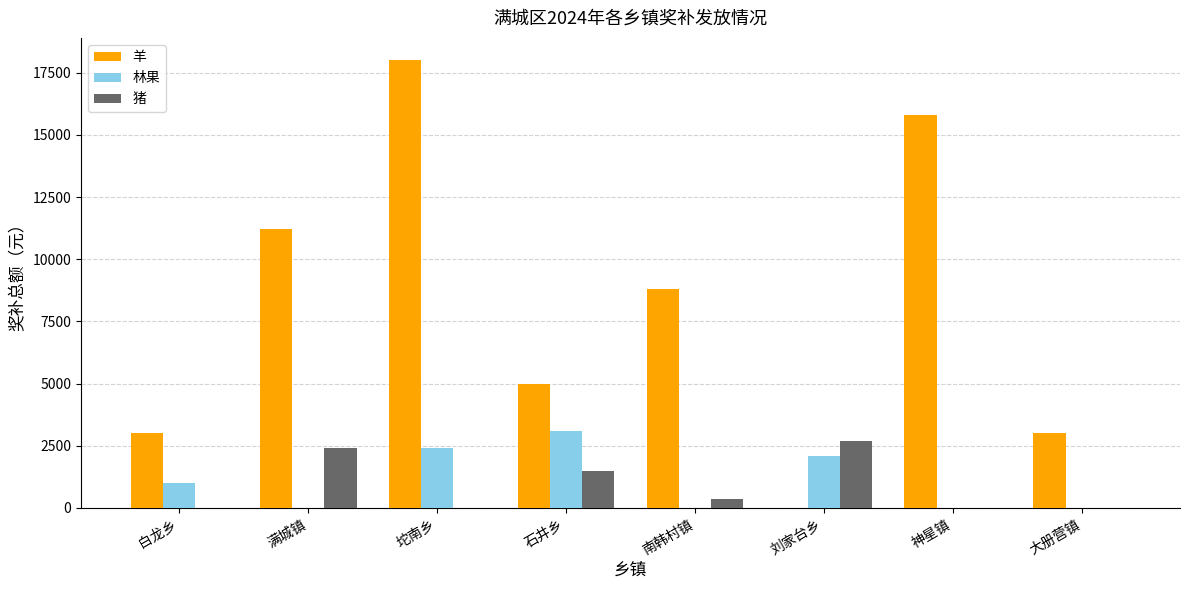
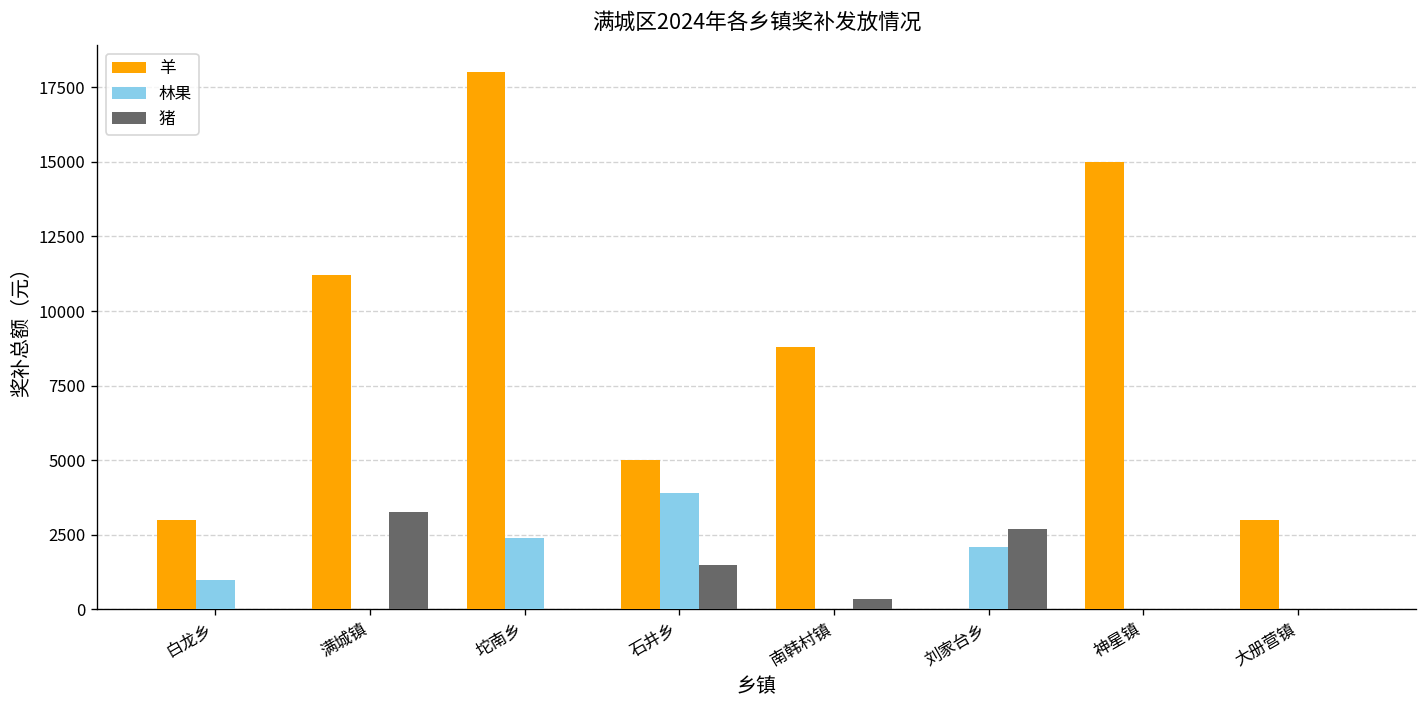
猪, 满城镇: 2400 -> 3300
林果, 石井乡: 3100 -> 3900
羊, 神星镇: 15800 -> 15000
